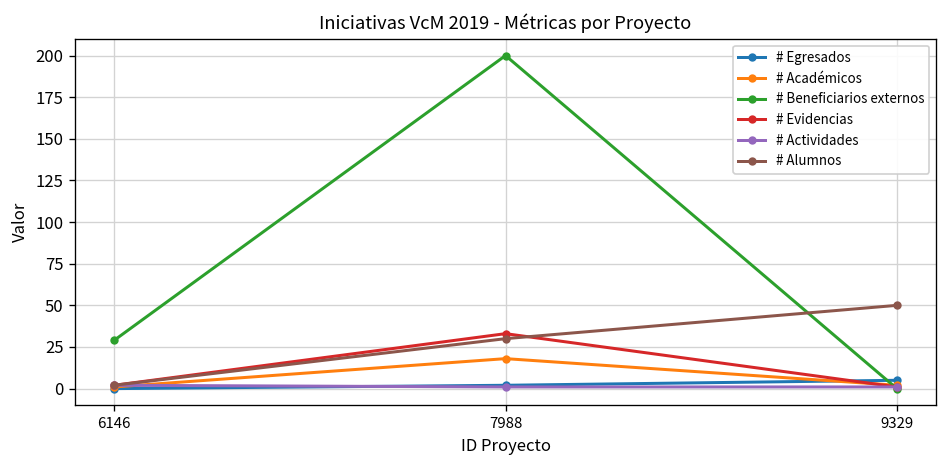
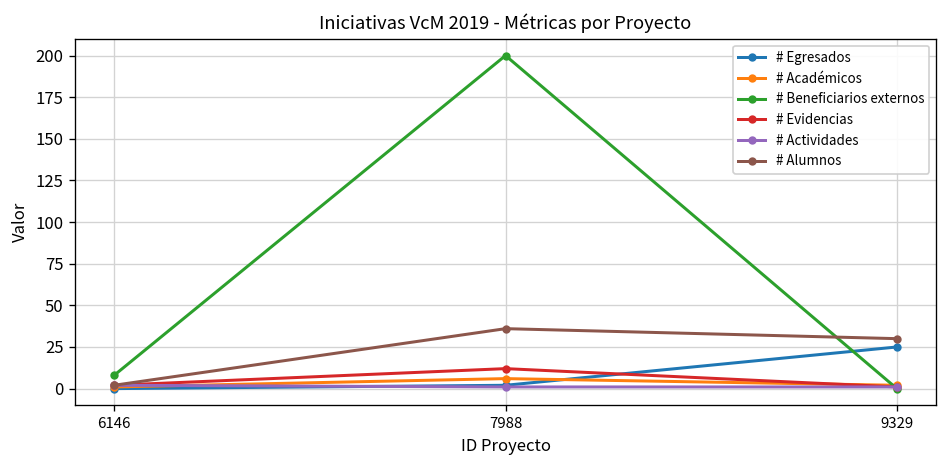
# Beneficiarios externos, 6146: 29 -> 8
# Académicos, 7988: 18 -> 6
# Evidencias, 7988: 33 -> 12
# Alumnos, 7988: 30 -> 36
# Egresados, 9329: 5 -> 25
# Alumnos, 9329: 50 -> 30
